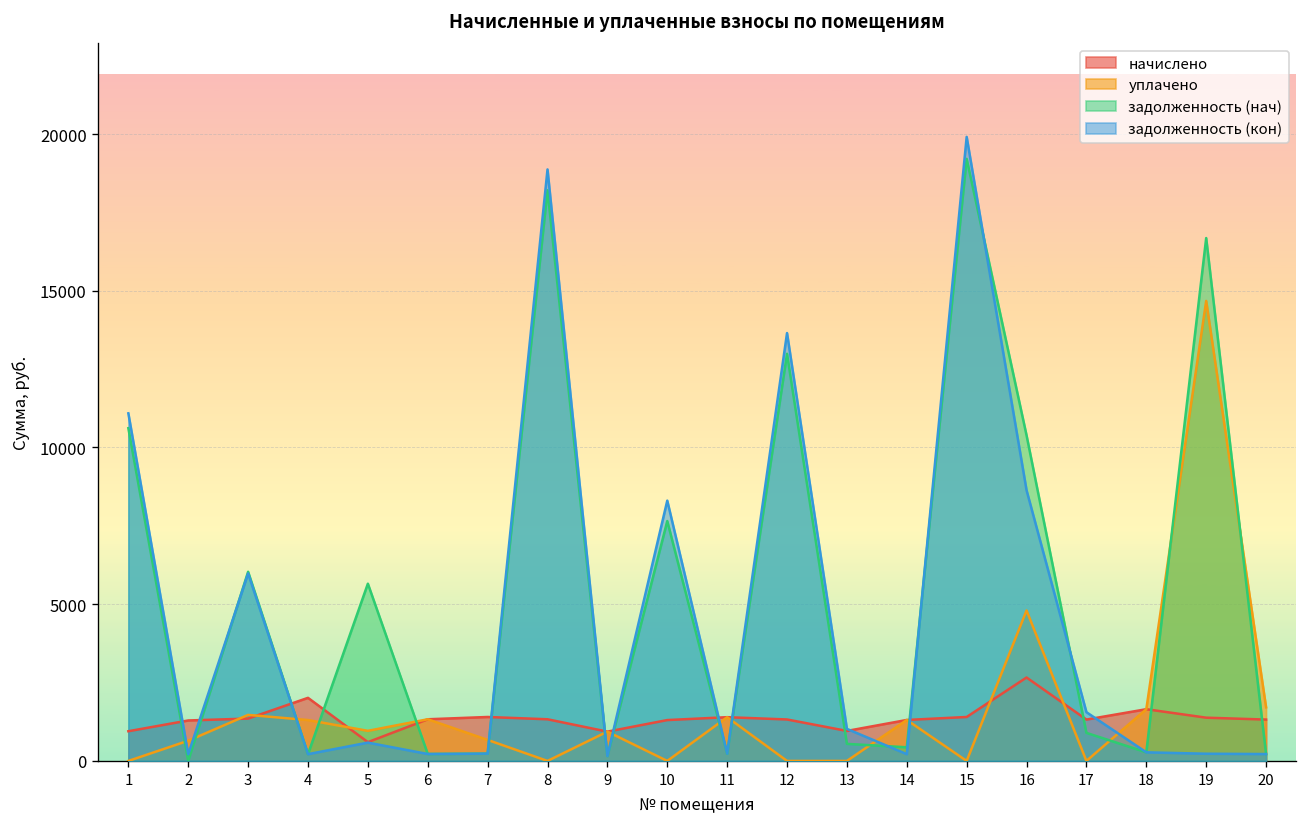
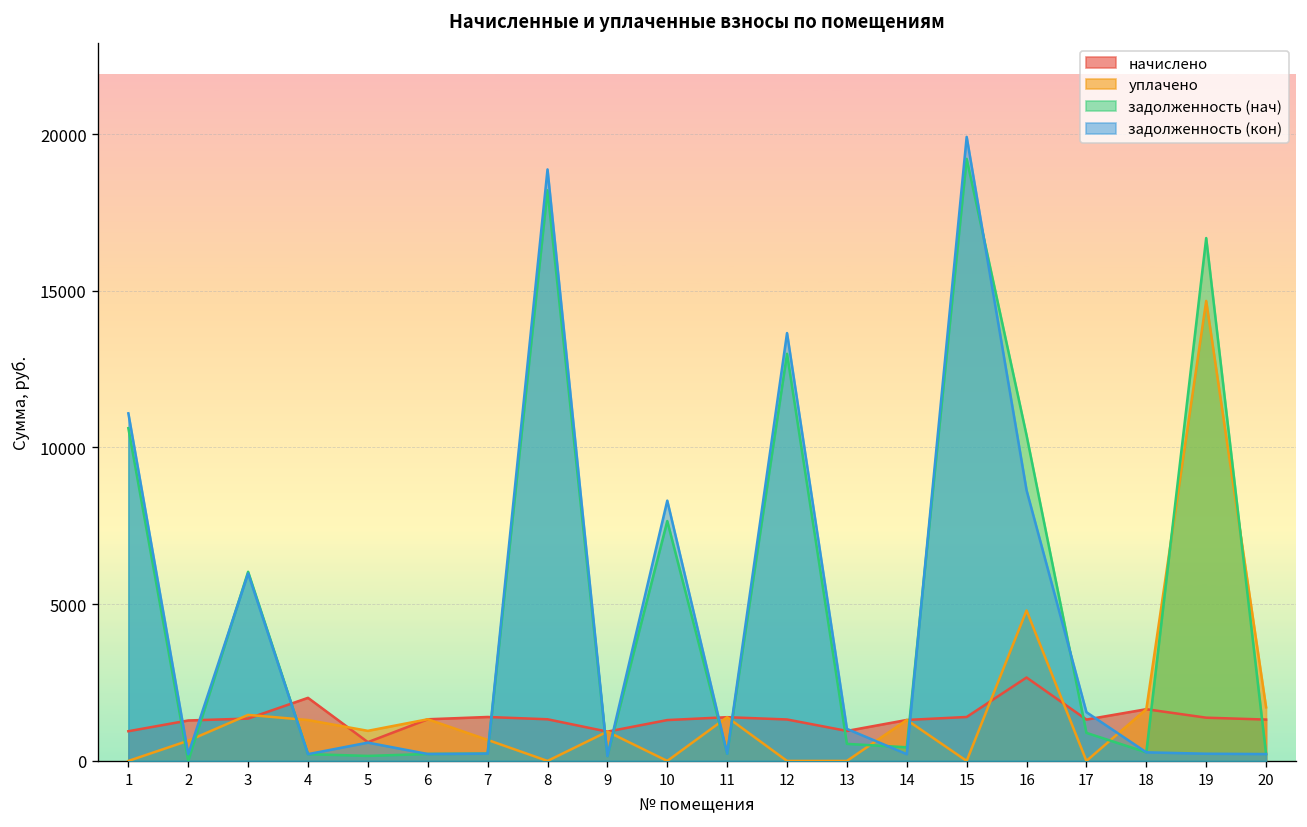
задолженность (нач), 5: 5700 -> 200
